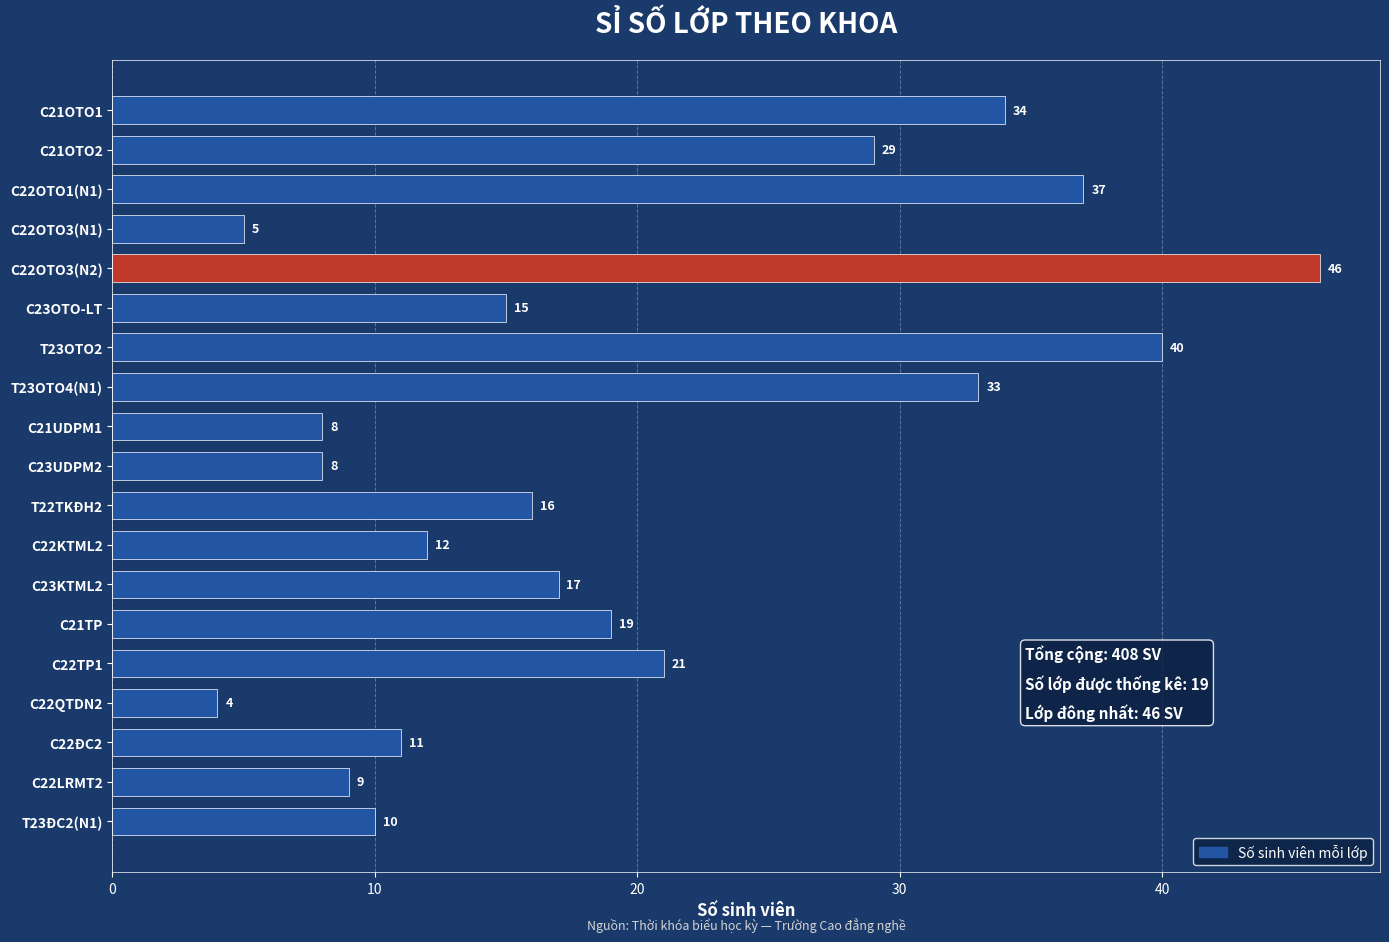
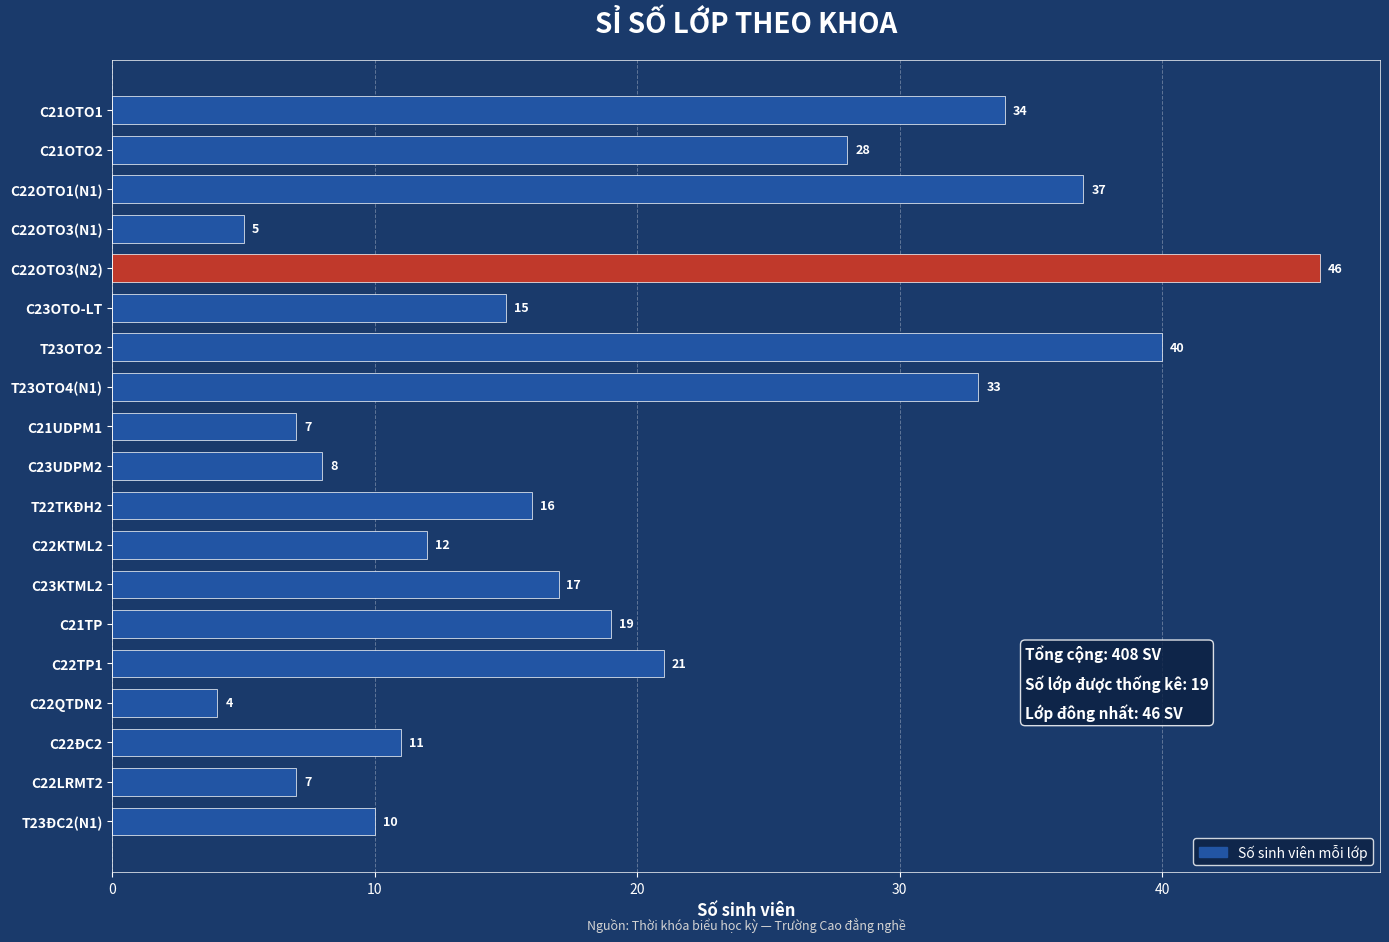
C21OTO2: 29 -> 28
C21UDPM1: 8 -> 7
C22LRMT2: 9 -> 7
